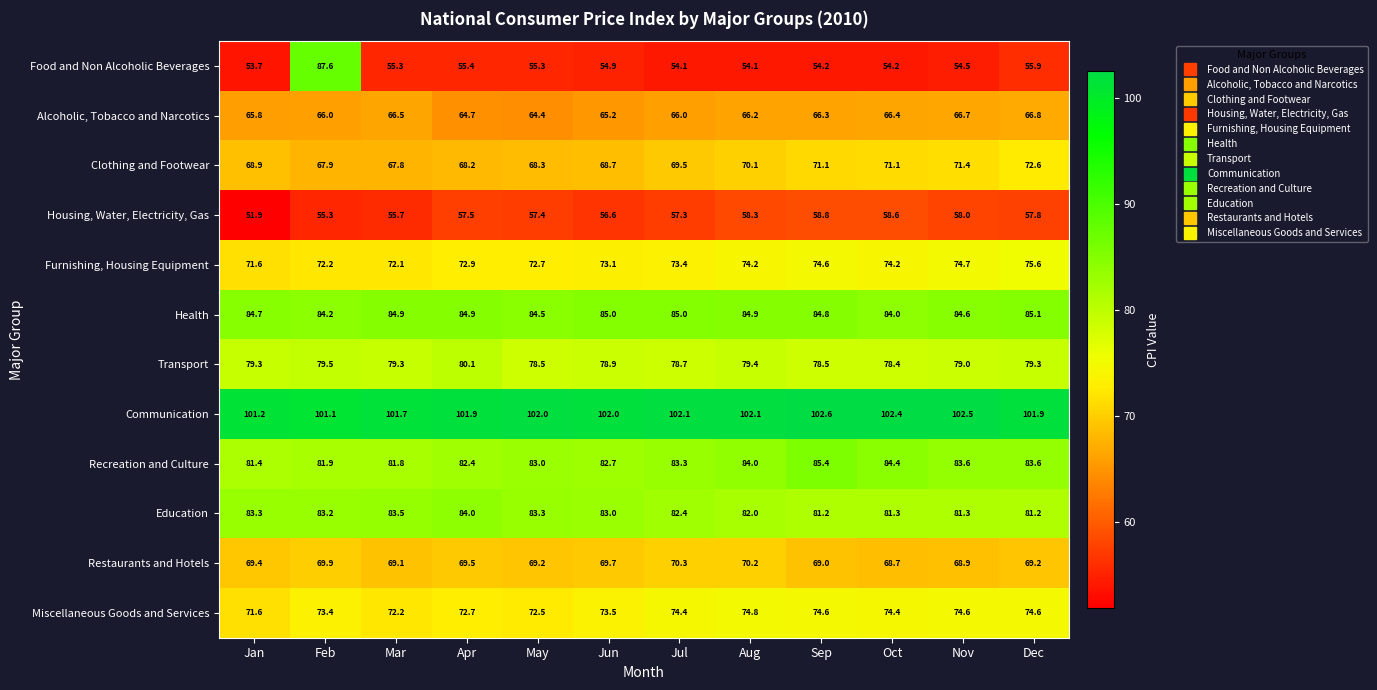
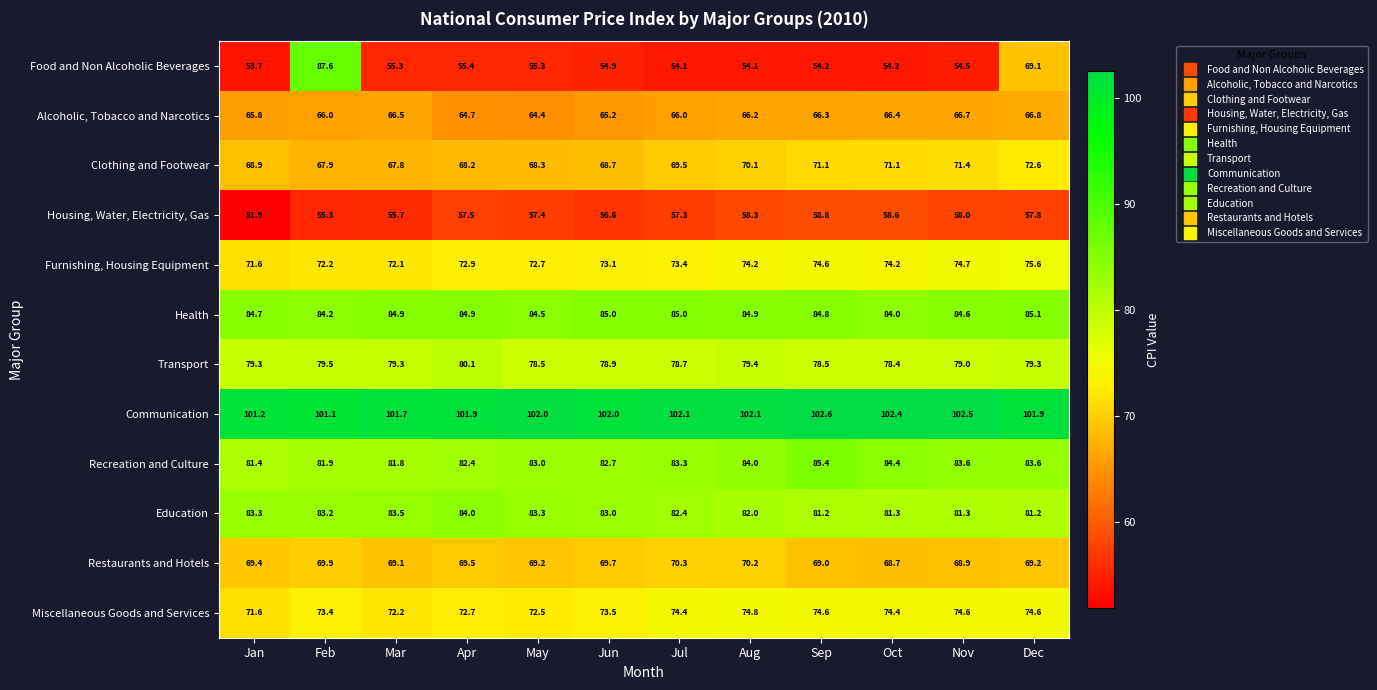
Food and Non Alcoholic Beverages, Dec: 55.9 -> 69.1
